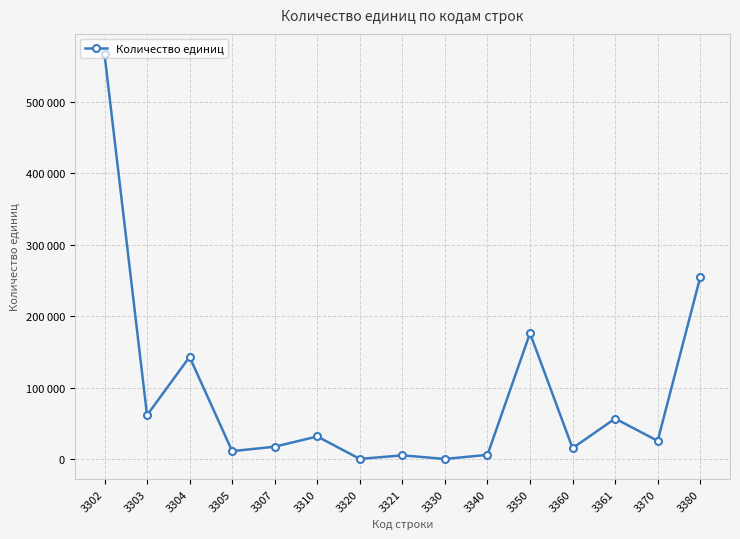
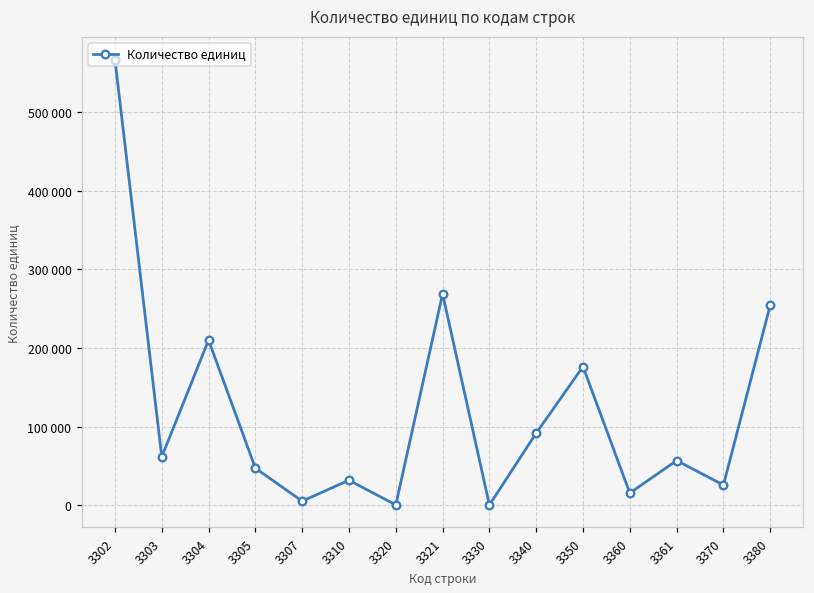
3304: 140000 -> 210000
3305: 10000 -> 50000
3307: 20000 -> 0
3321: 10000 -> 270000
3340: 10000 -> 90000
